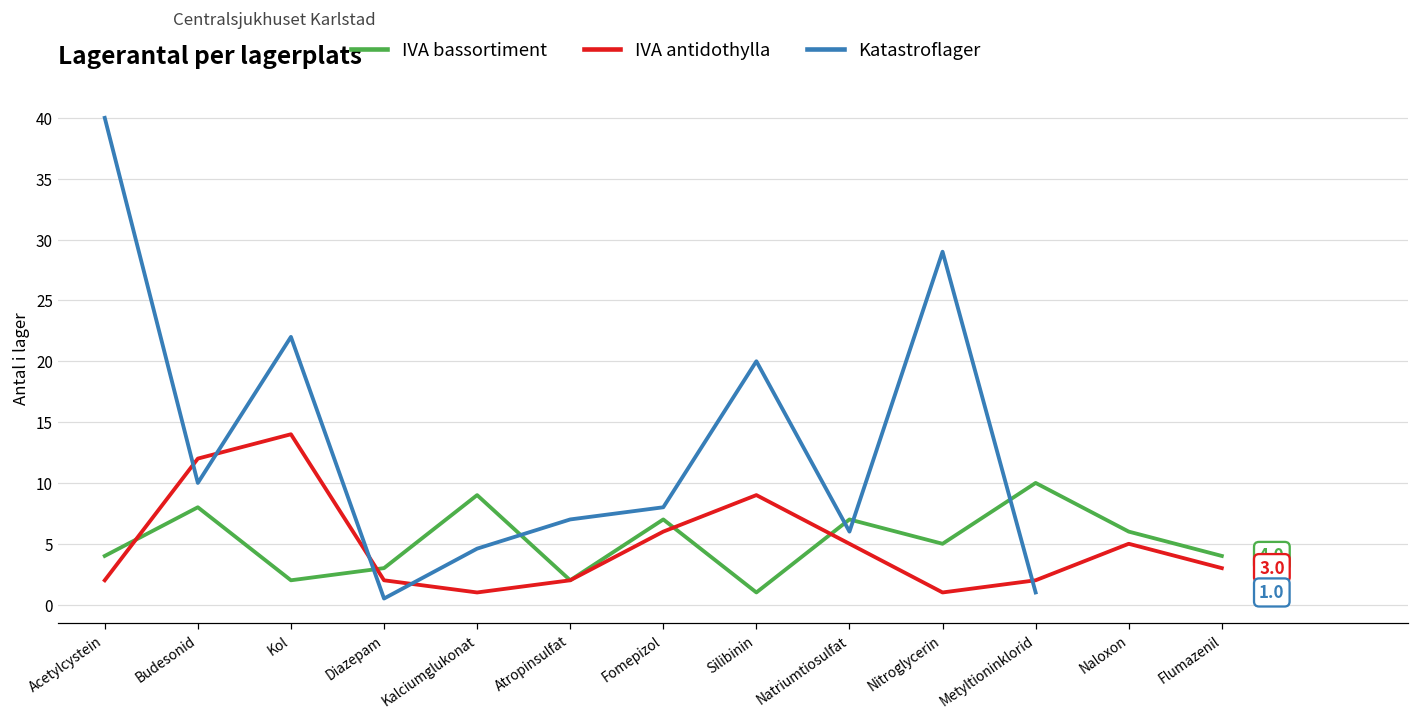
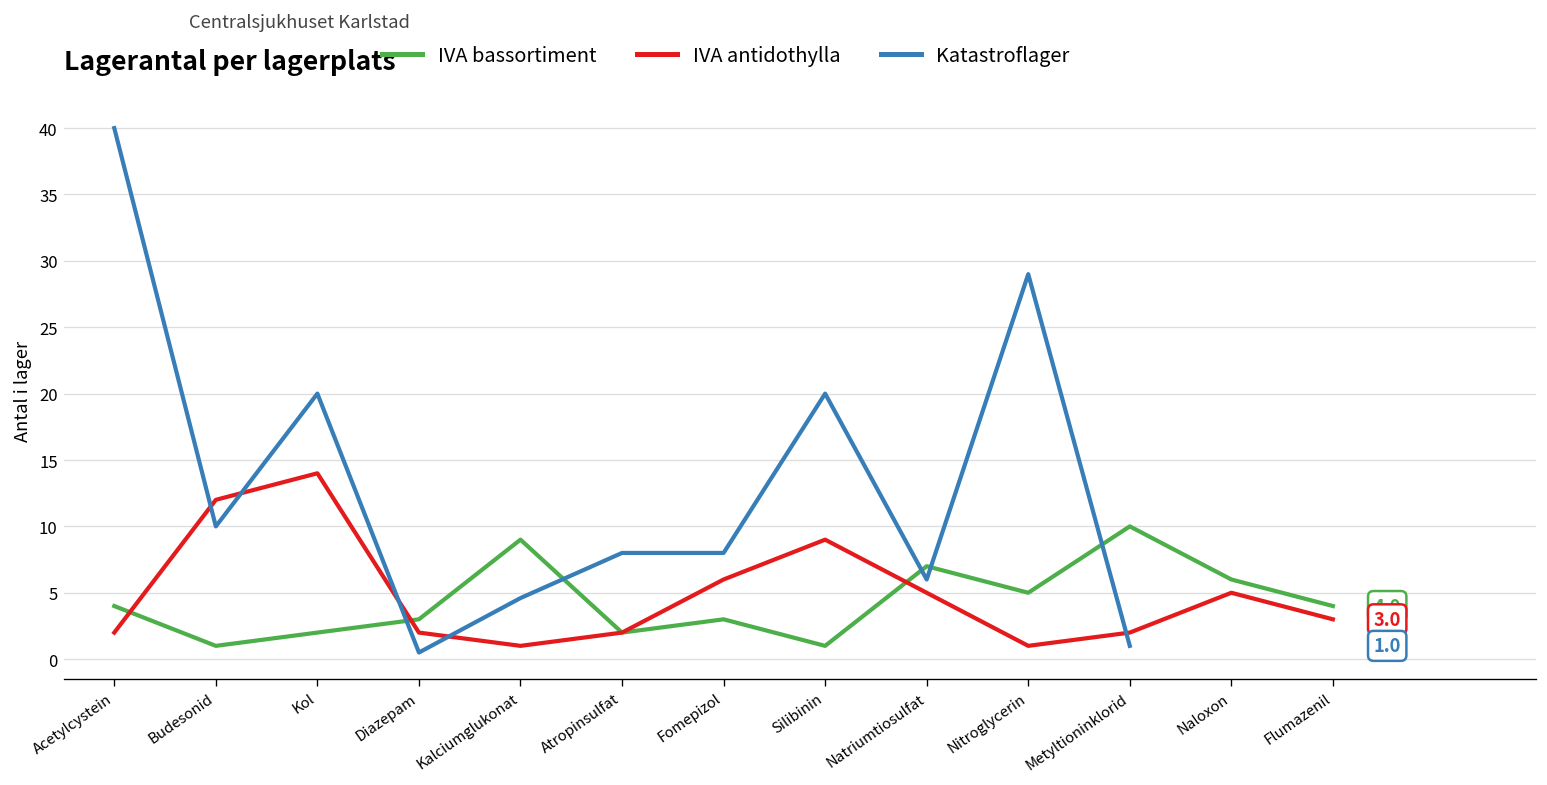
IVA bassortiment, Budesonid: 8 -> 1
Katastroflager, Kol: 22 -> 20
Katastroflager, Atropinsulfat: 7 -> 8
IVA bassortiment, Fomepizol: 7 -> 3
